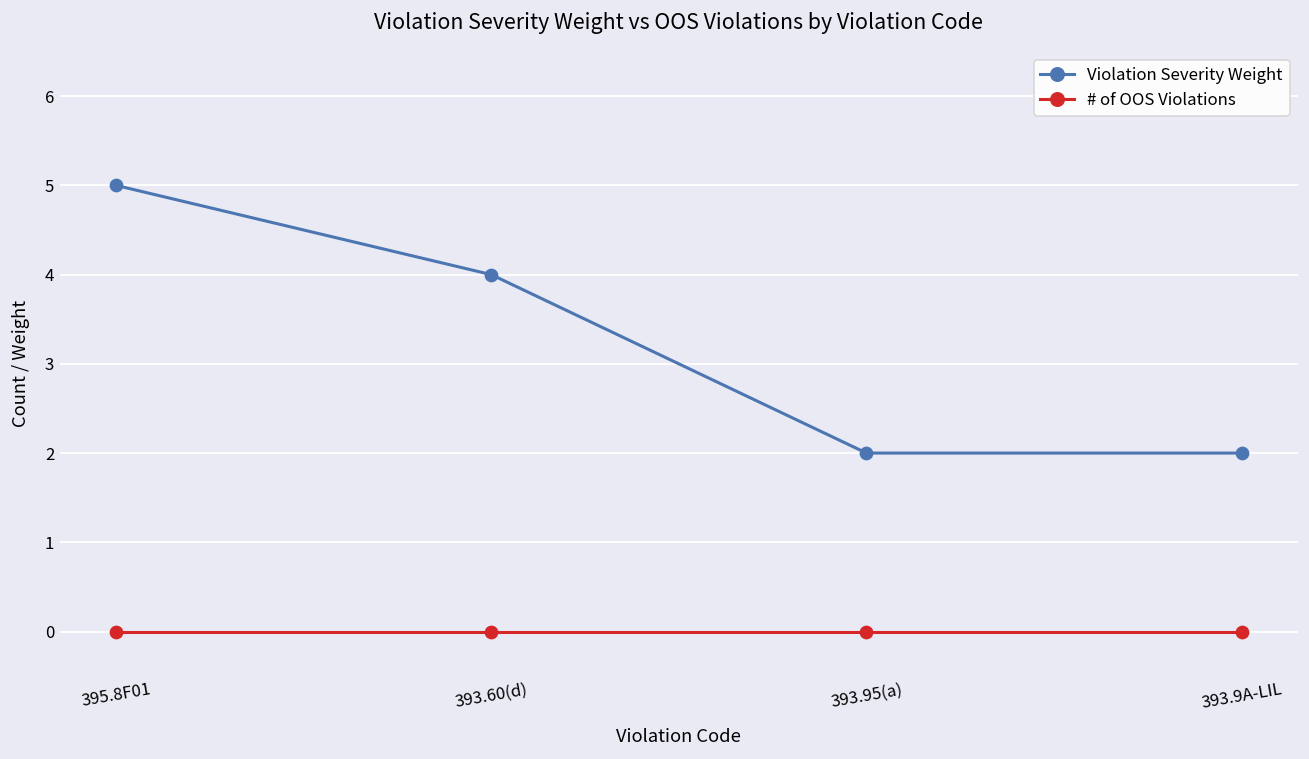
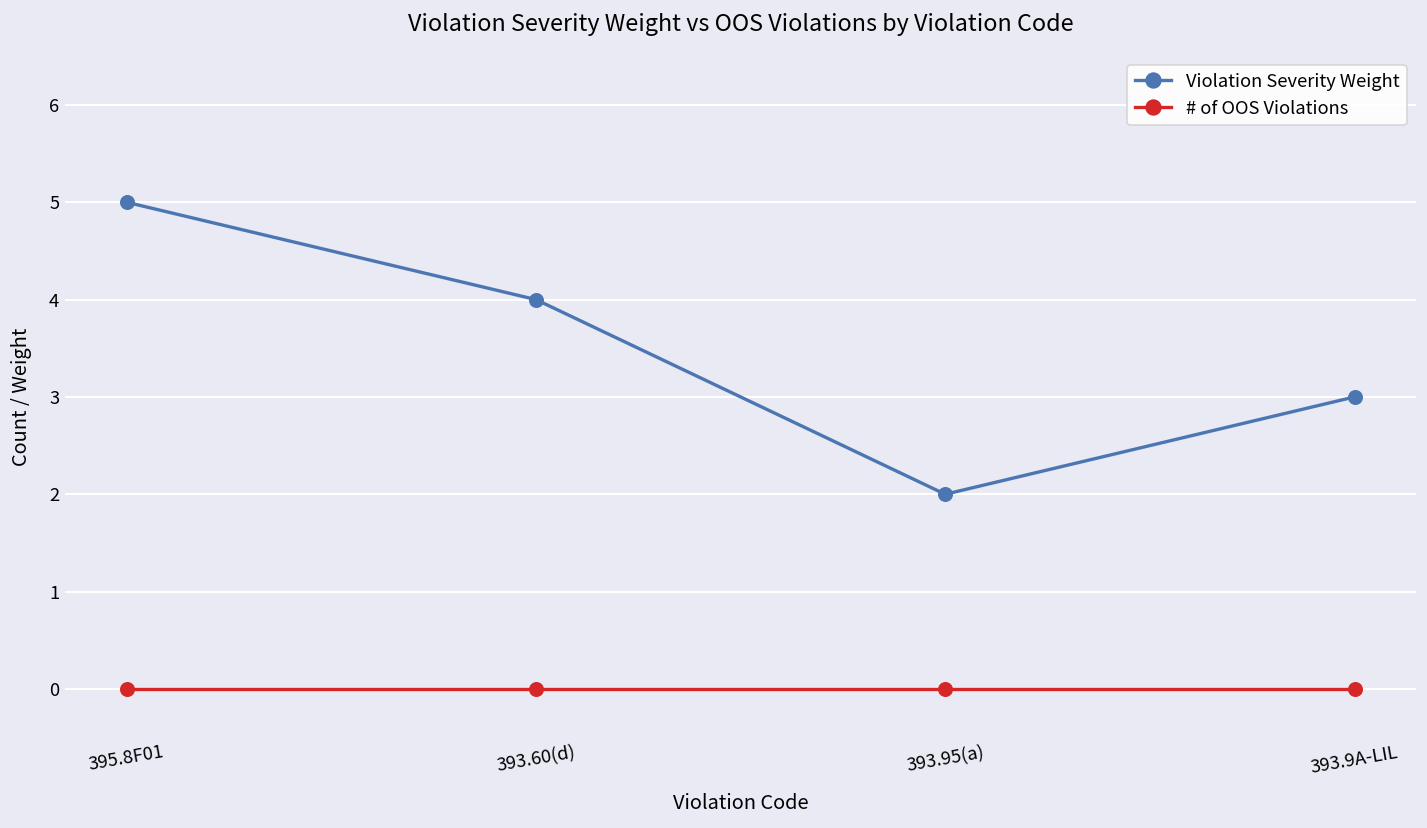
Violation Severity Weight, 393.9A-LIL: 2 -> 3
